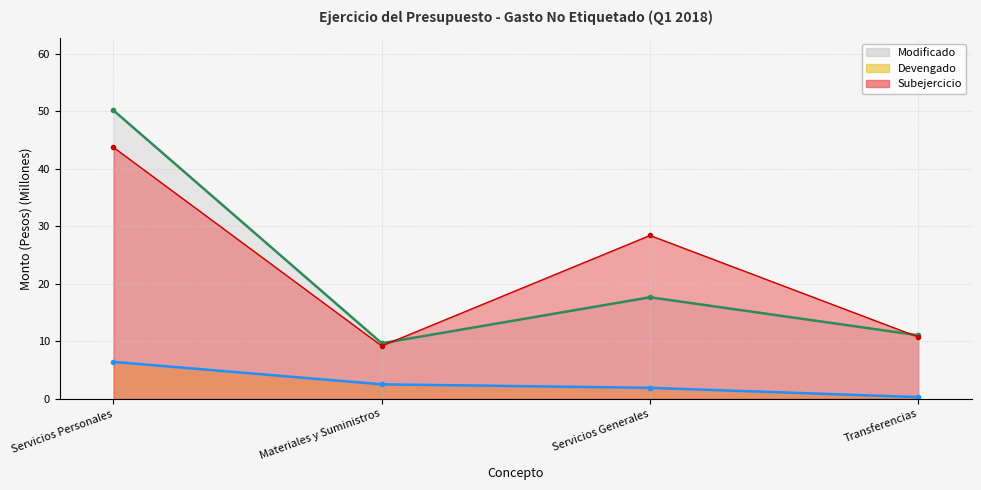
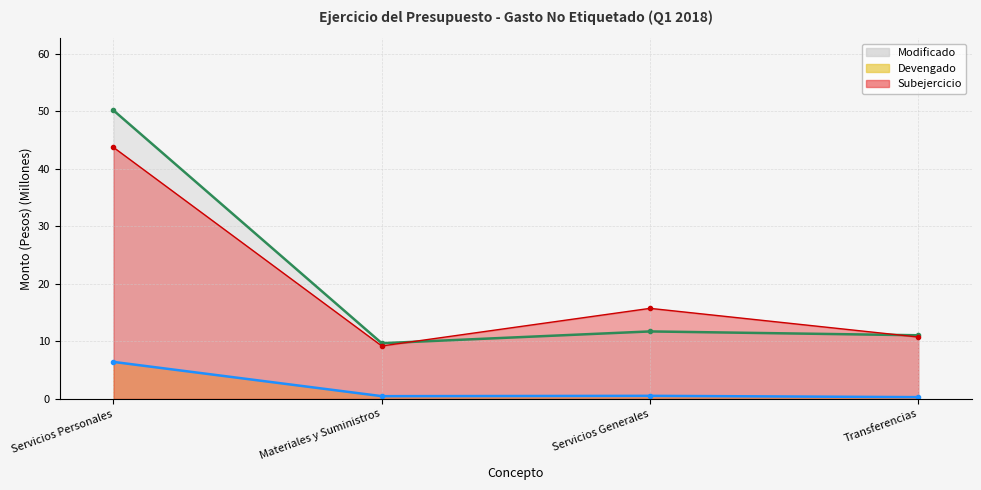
Devengado, Materiales y Suministros: 3 -> 0
Modificado, Servicios Generales: 18 -> 12
Devengado, Servicios Generales: 2 -> 1
Subejercicio, Servicios Generales: 28 -> 16
